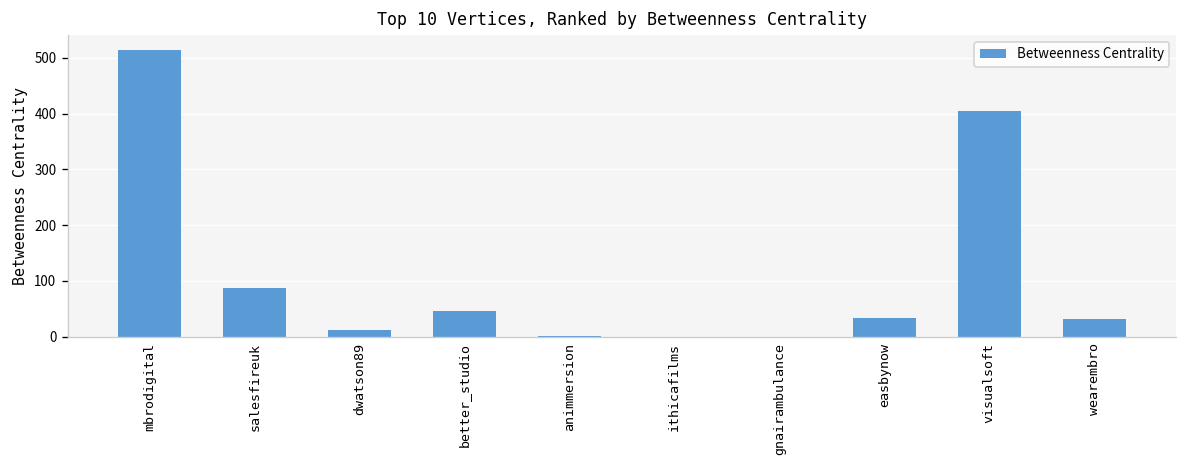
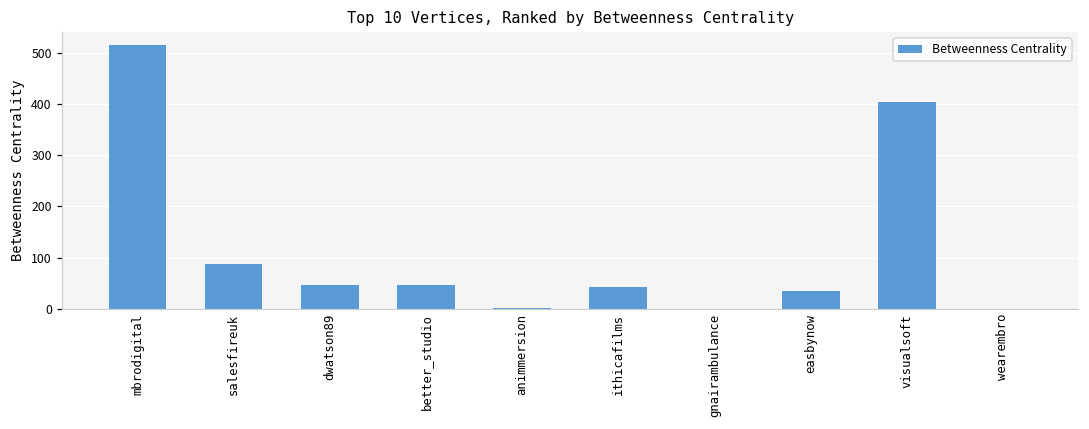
dwatson89: 10 -> 50
ithicafilms: 0 -> 40
wearembro: 30 -> 0
